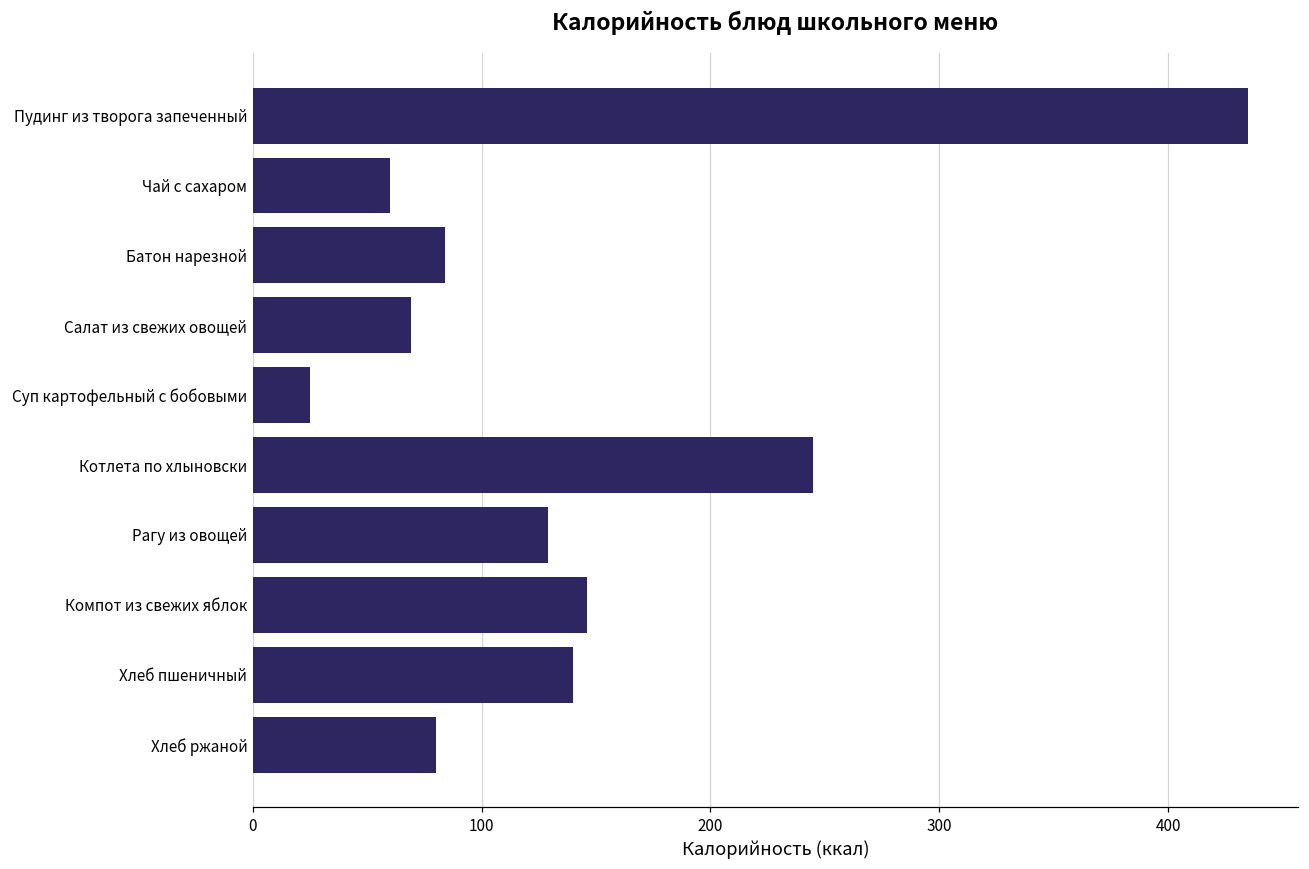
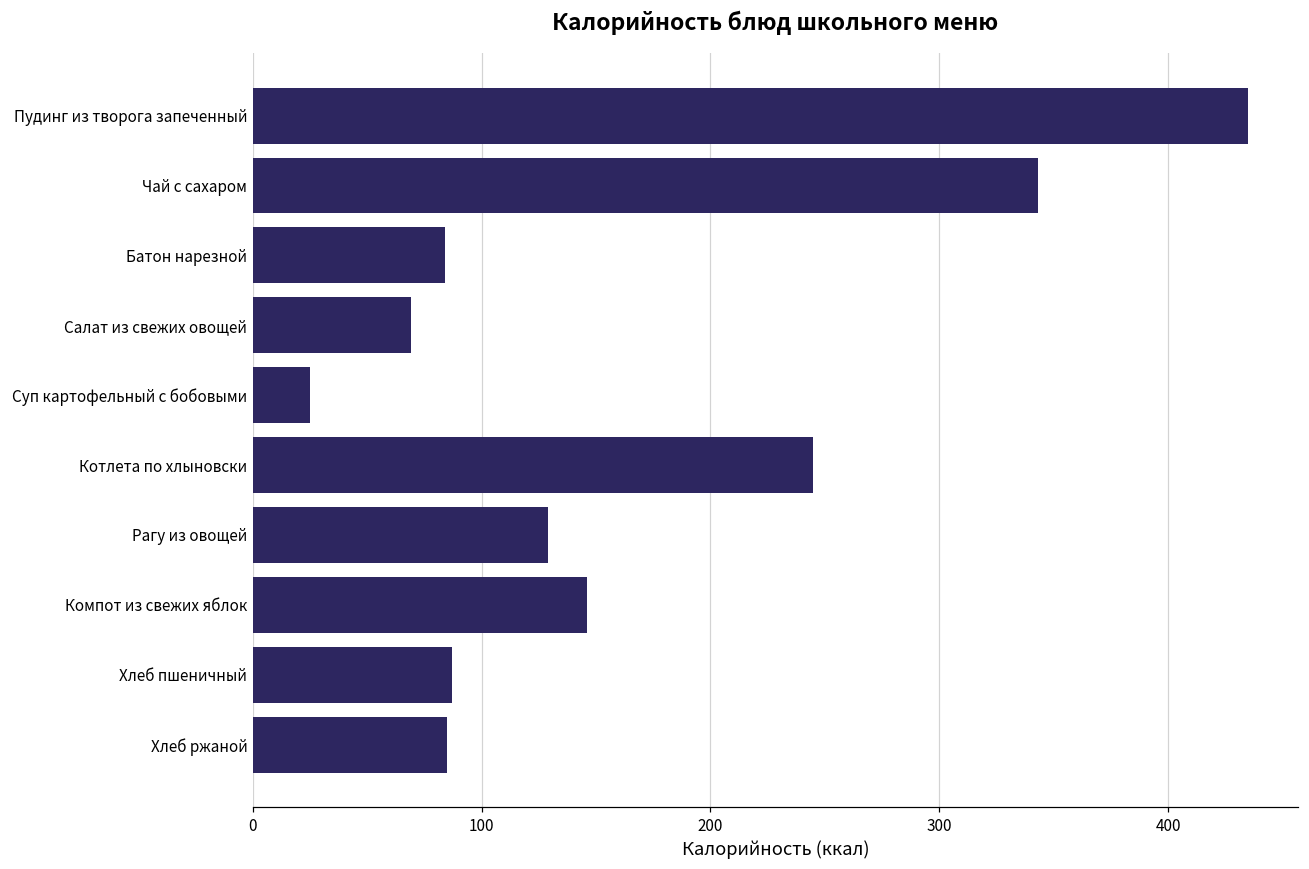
Чай с сахаром: 60 -> 343
Хлеб пшеничный: 140 -> 87
Хлеб ржаной: 80 -> 85
